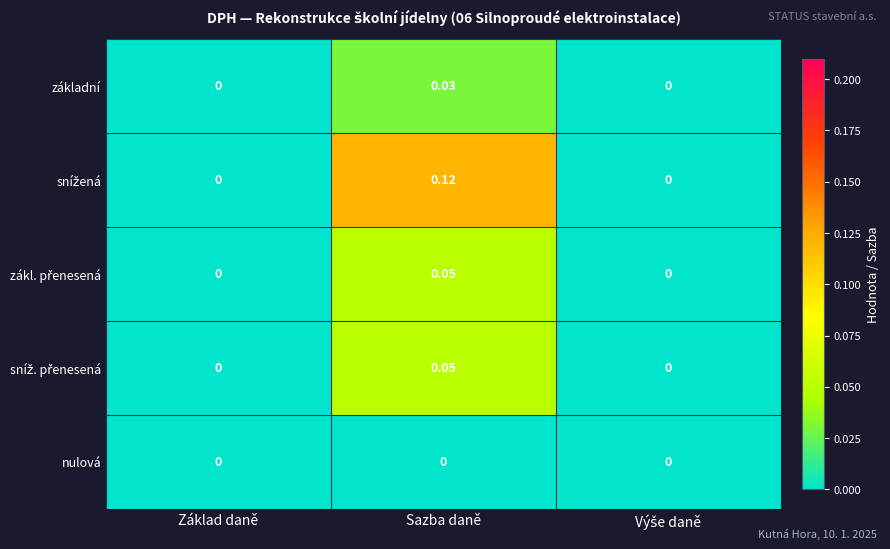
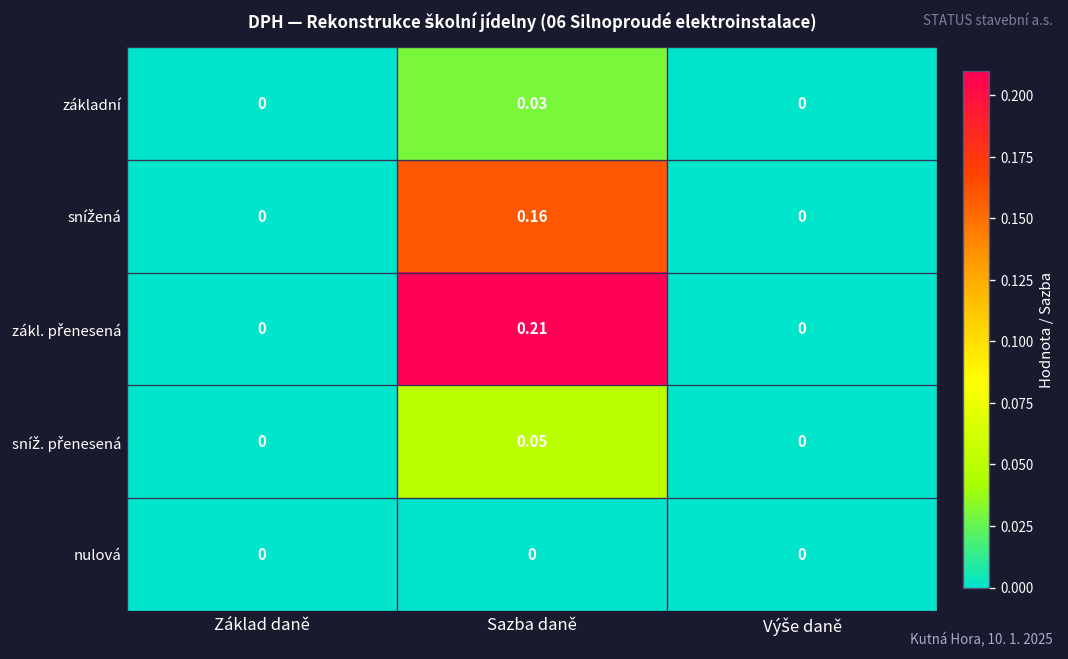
snížená, Sazba daně: 0.12 -> 0.16
zákl. přenesená, Sazba daně: 0.05 -> 0.21
